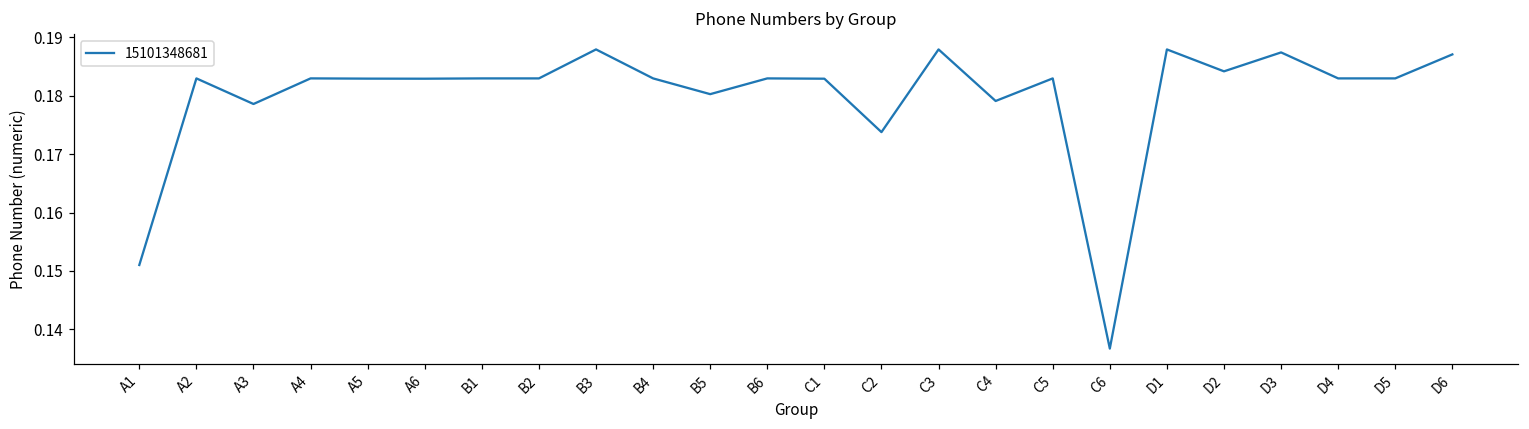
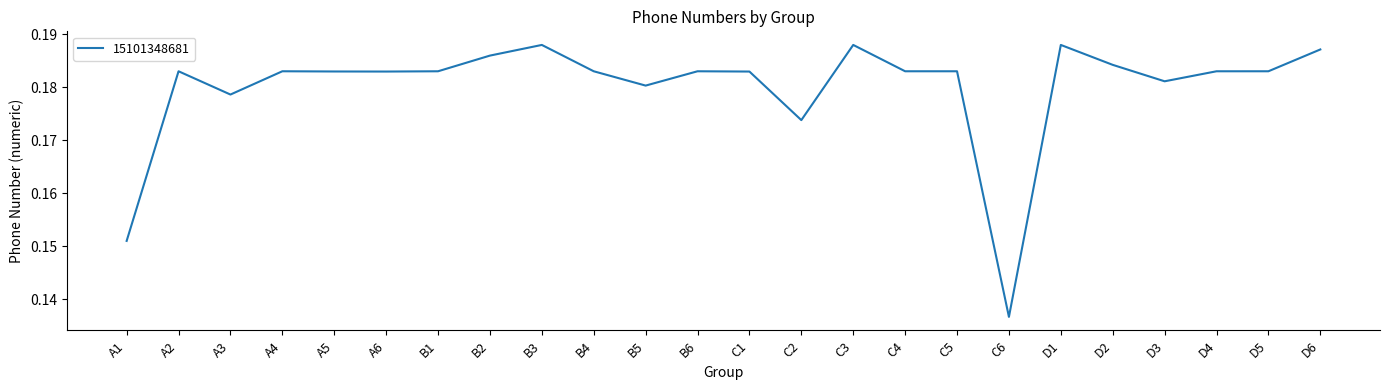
B2: 0.183 -> 0.186
C4: 0.179 -> 0.183
D3: 0.187 -> 0.181
